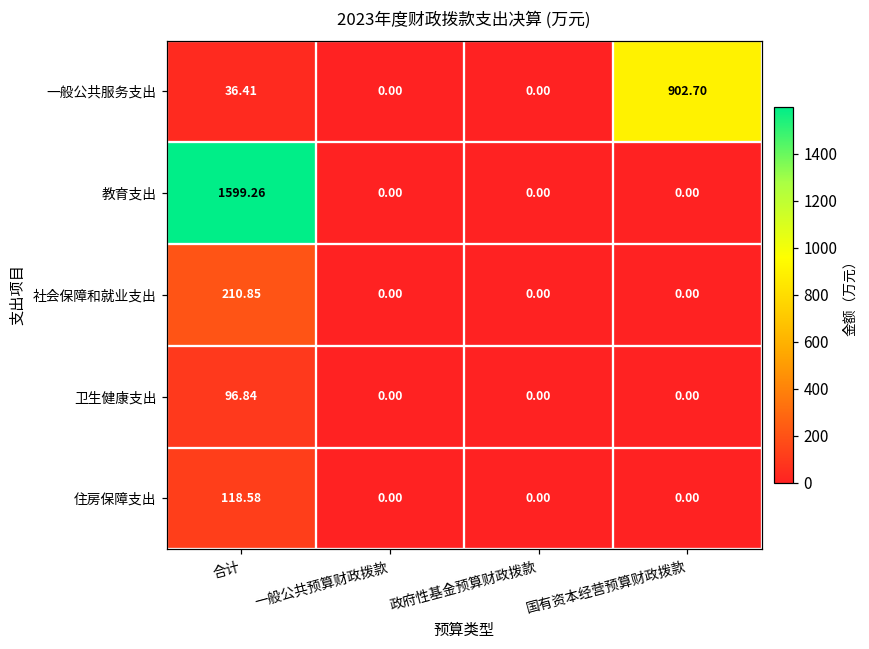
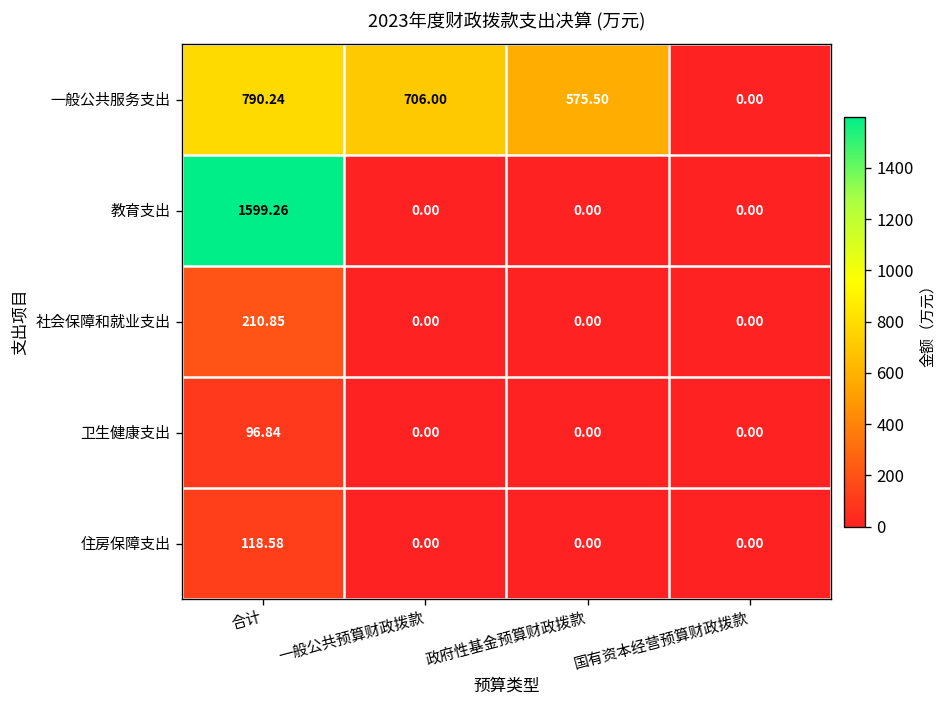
一般公共服务支出, 合计: 36.41 -> 790.24
一般公共服务支出, 一般公共预算财政拨款: 0.00 -> 706.00
一般公共服务支出, 政府性基金预算财政拨款: 0.00 -> 575.50
一般公共服务支出, 国有资本经营预算财政拨款: 902.70 -> 0.00
